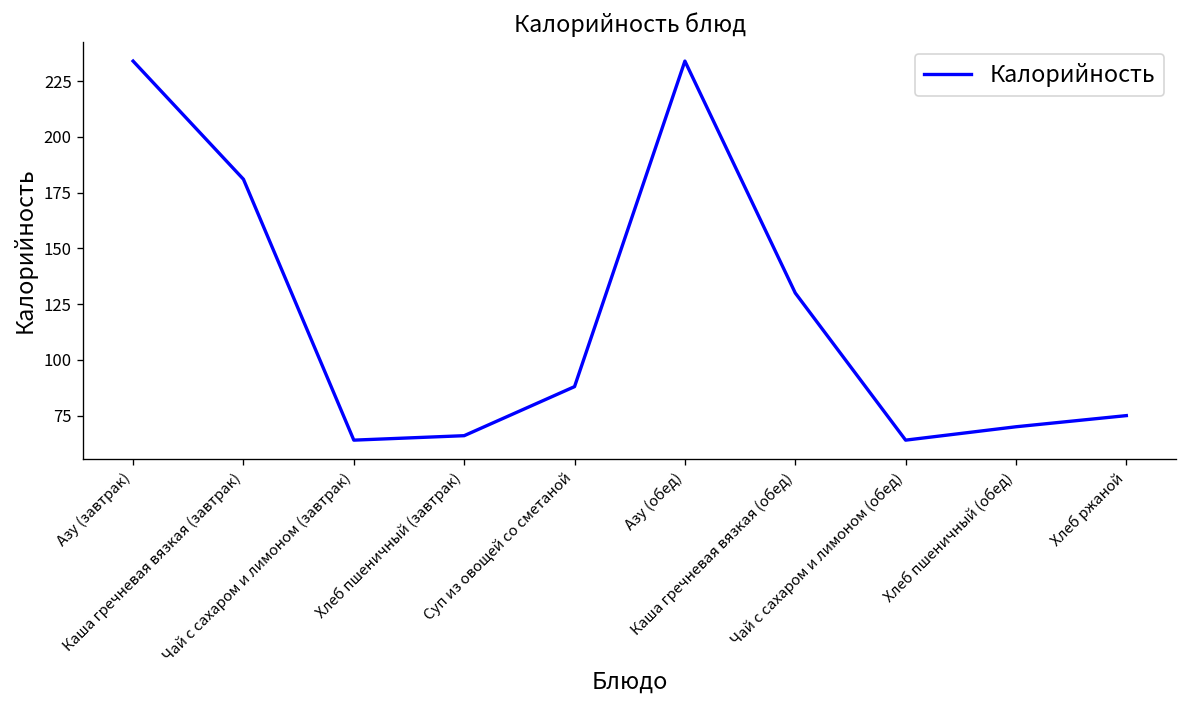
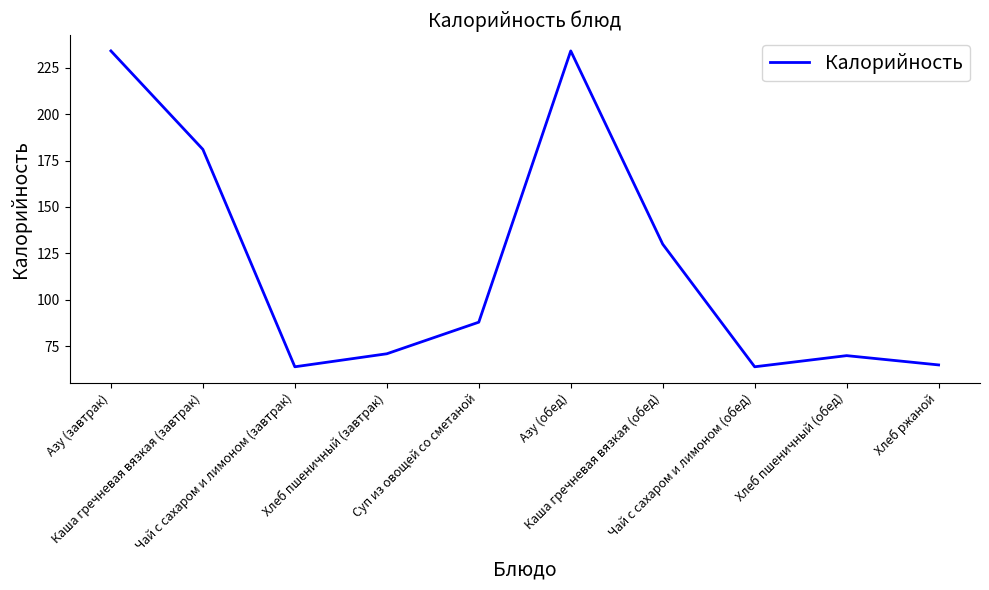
Хлеб пшеничный (завтрак): 66 -> 71
Хлеб ржаной: 75 -> 65
